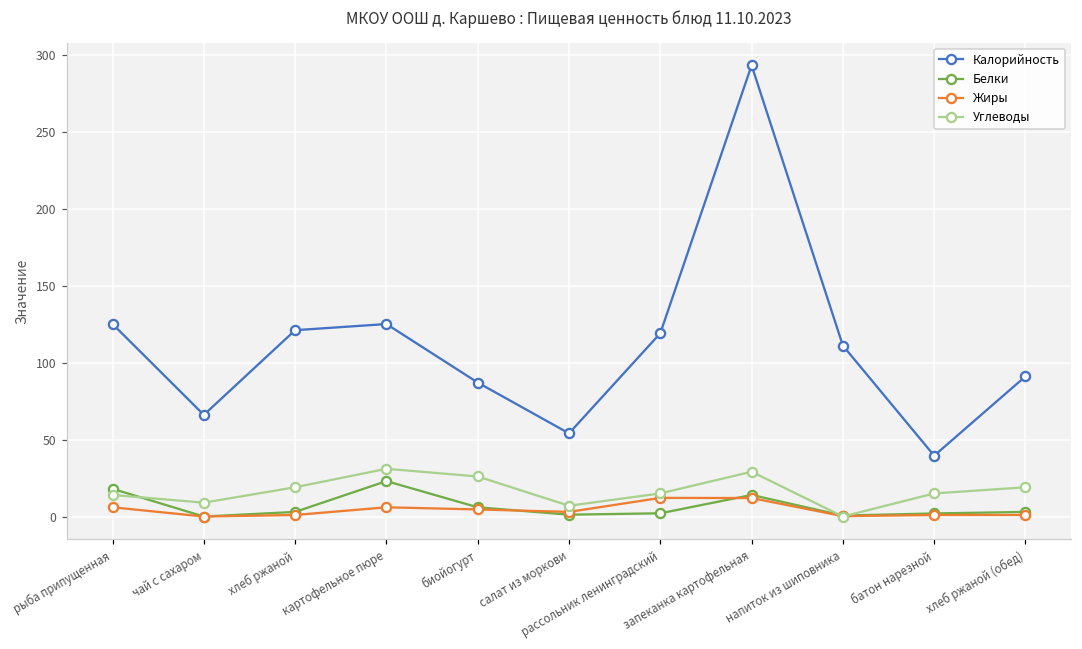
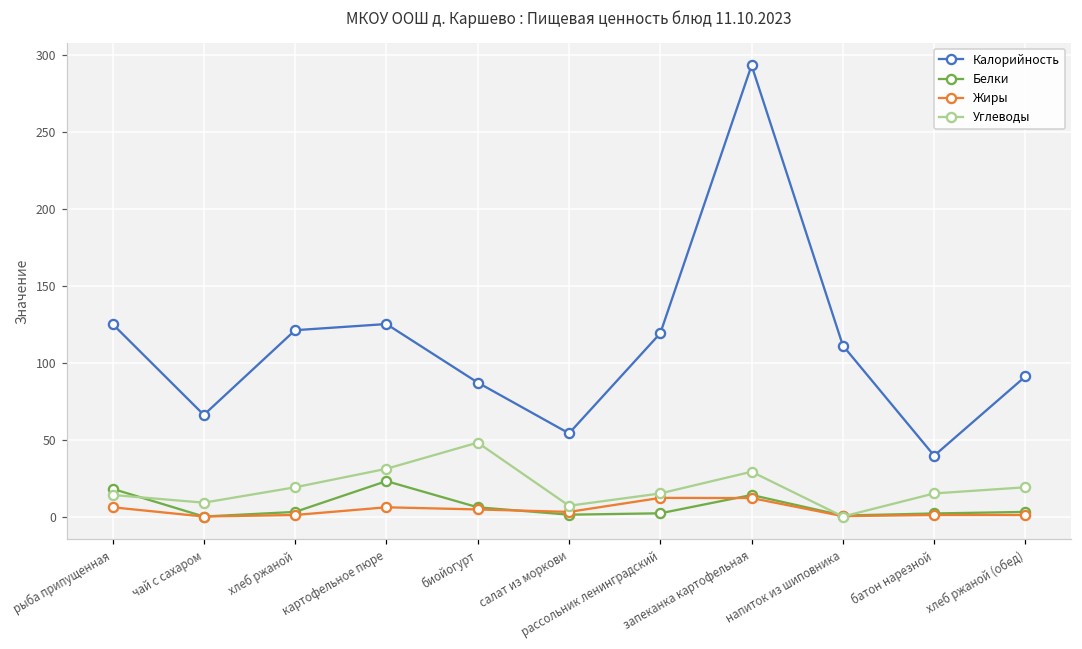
Углеводы, биойогурт: 26 -> 48
